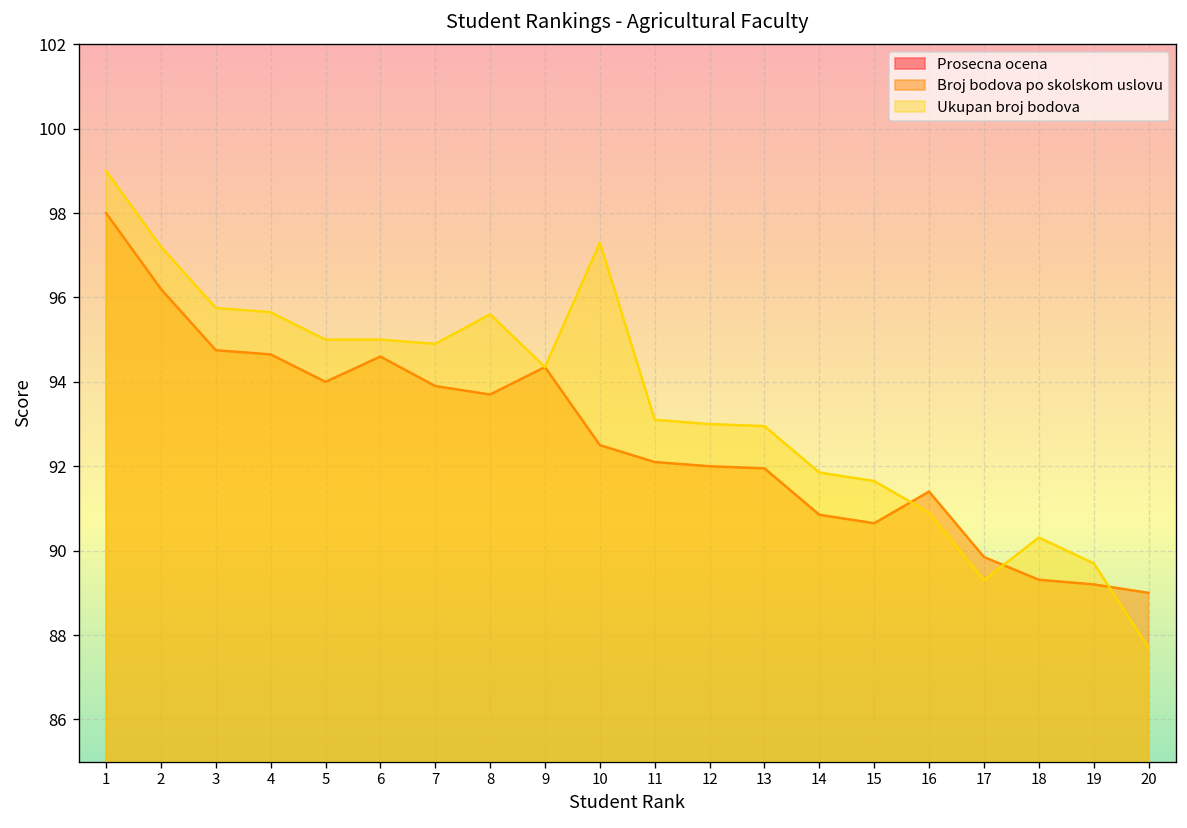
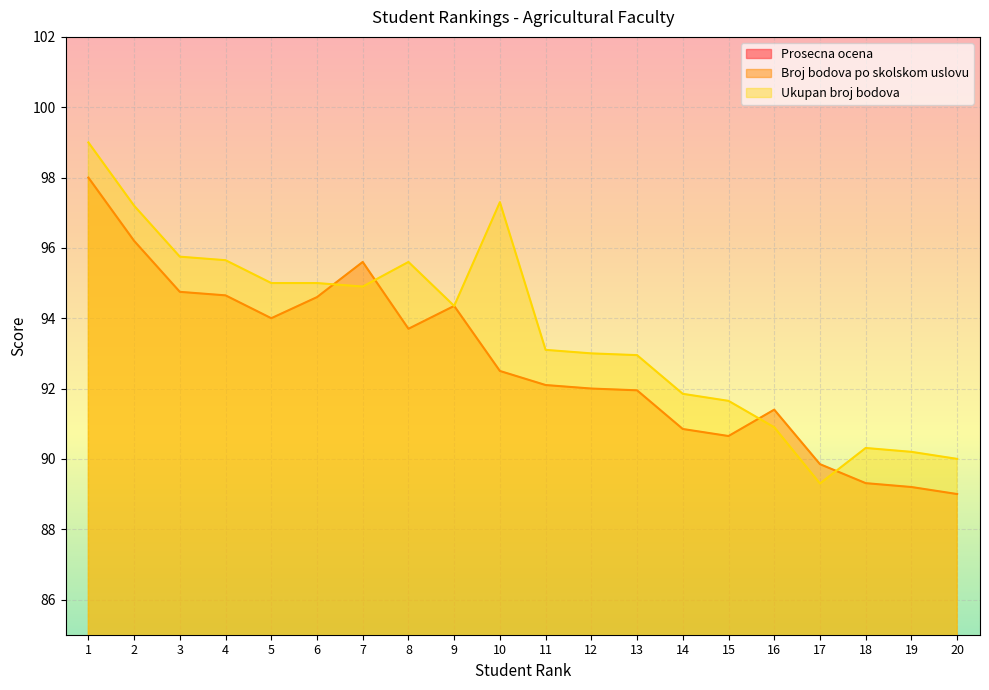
Broj bodova po skolskom uslovu, 7: 93.9 -> 95.6
Ukupan broj bodova, 19: 89.7 -> 90.2
Ukupan broj bodova, 20: 87.7 -> 90.0
